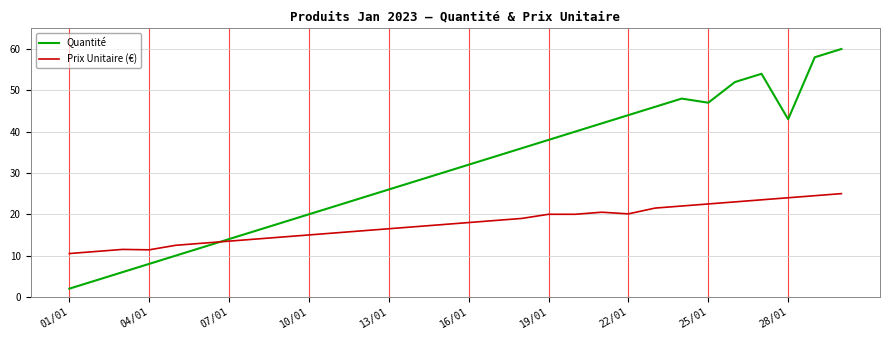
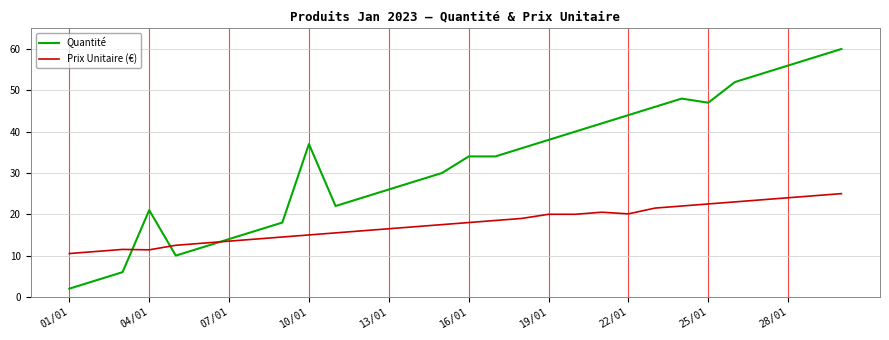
Quantité, 04/01: 8 -> 21
Quantité, 10/01: 20 -> 37
Quantité, 16/01: 32 -> 34
Quantité, 28/01: 43 -> 56
